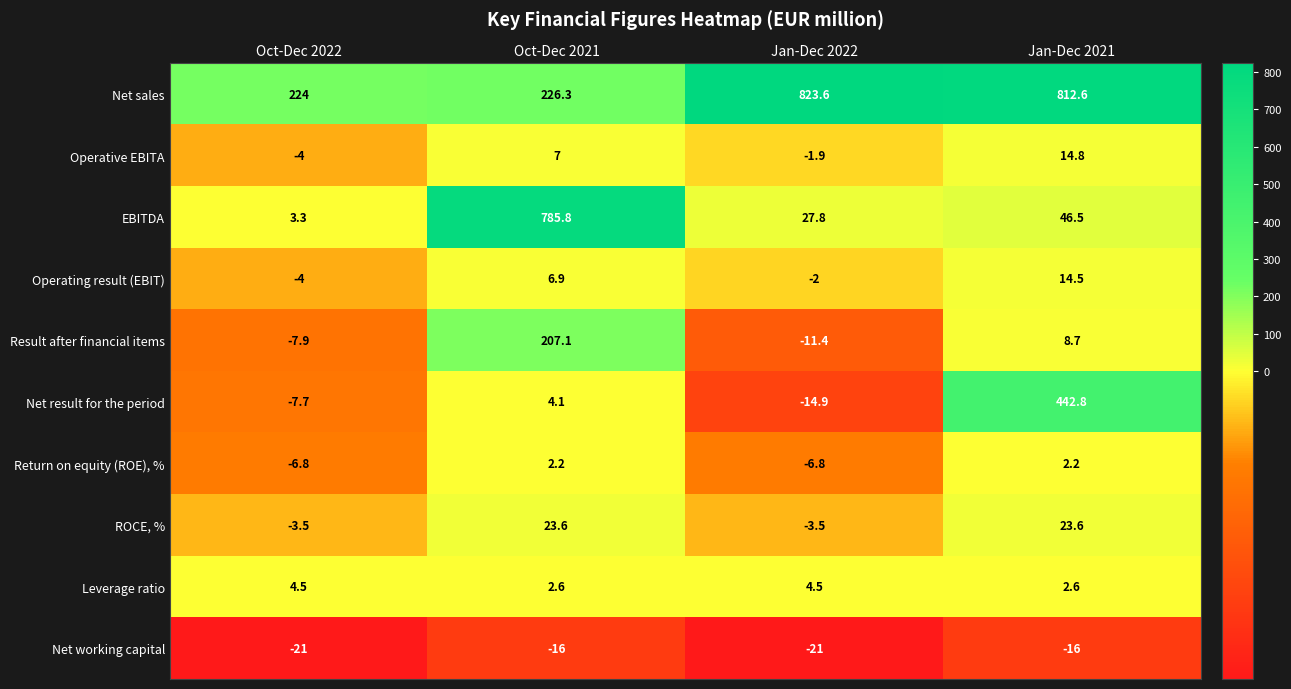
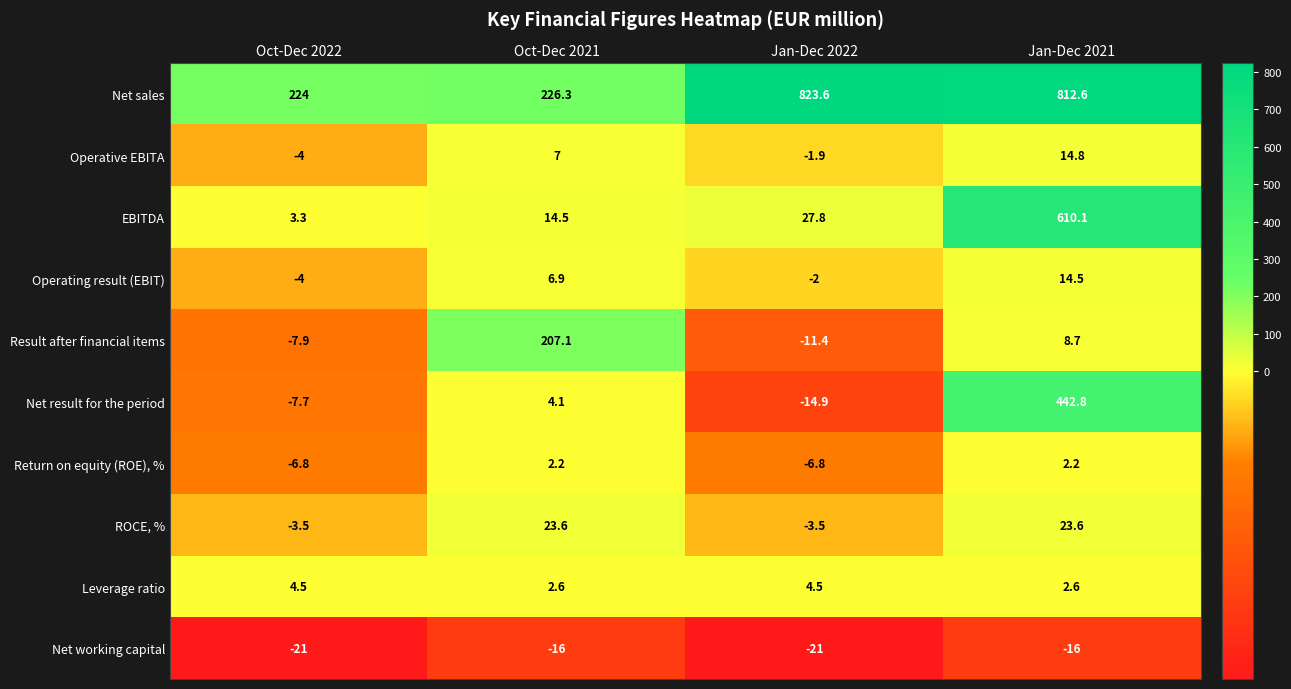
EBITDA, Oct-Dec 2021: 785.8 -> 14.5
EBITDA, Jan-Dec 2021: 46.5 -> 610.1
